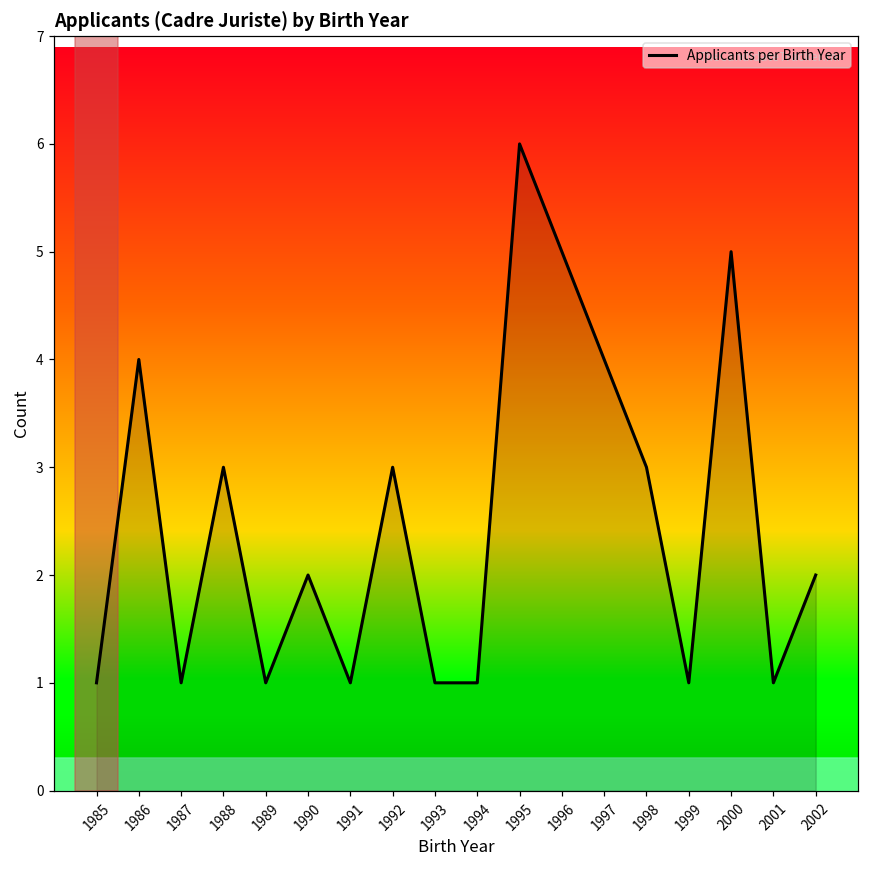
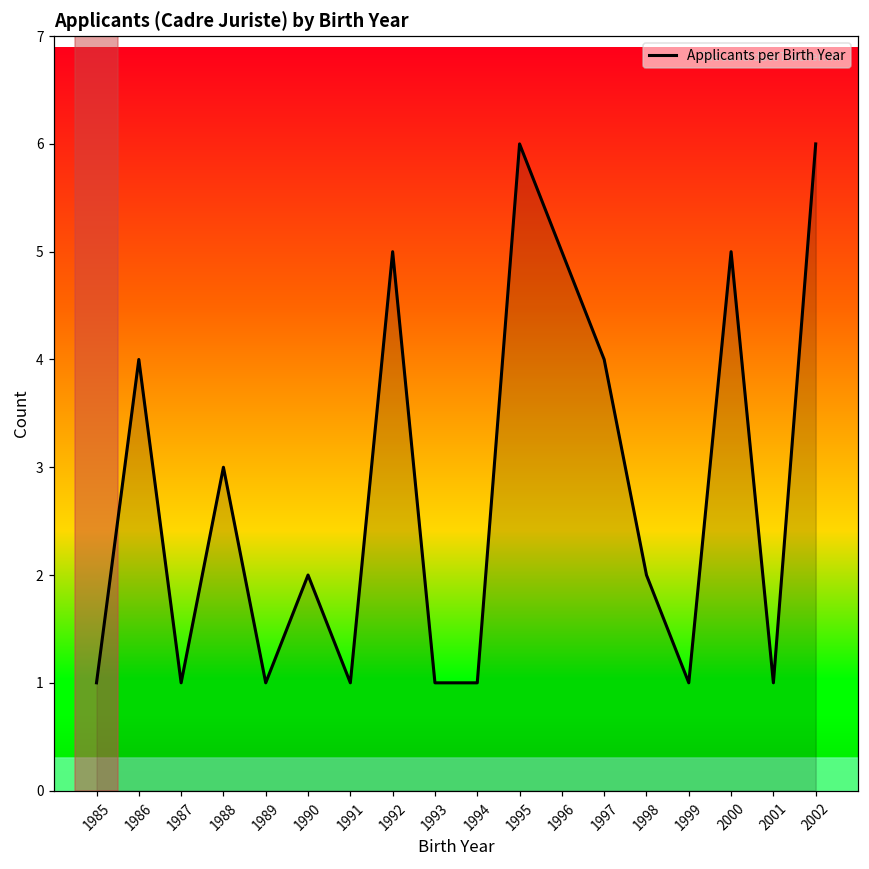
1992: 3 -> 5
1998: 3 -> 2
2002: 2 -> 6
